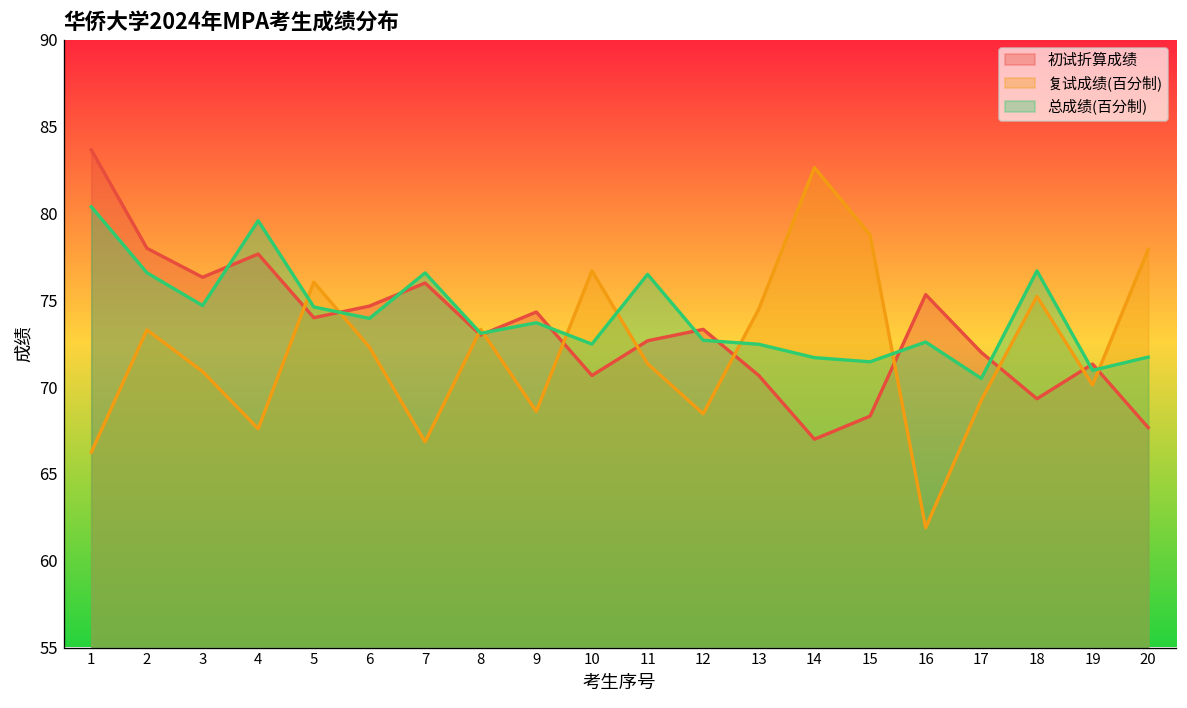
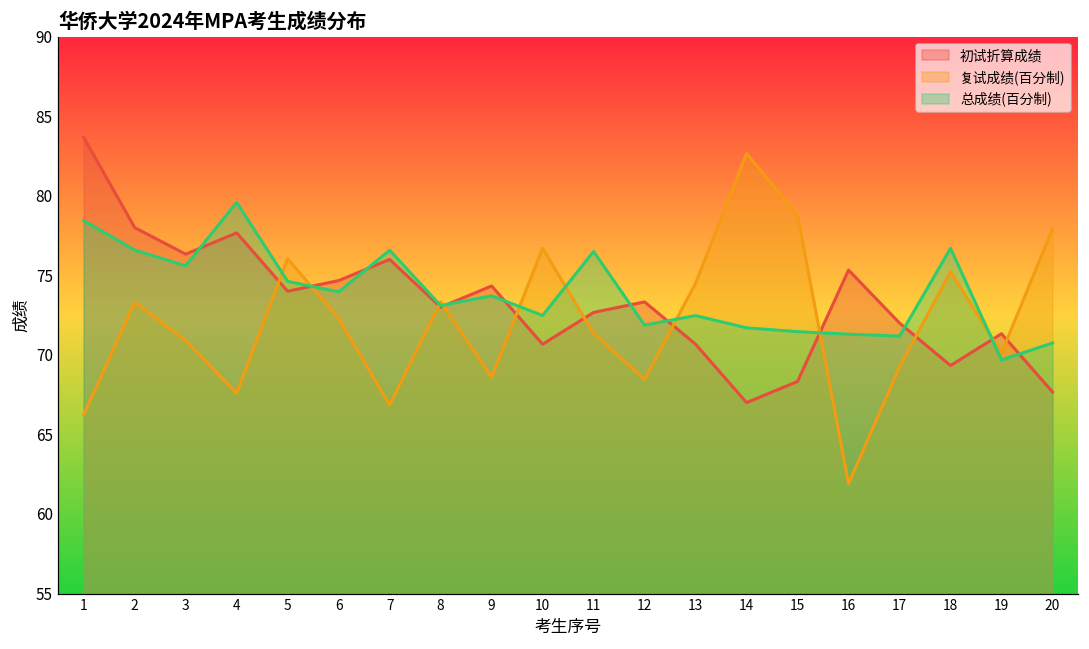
总成绩(百分制), 1: 80.4 -> 78.4
总成绩(百分制), 3: 74.7 -> 75.6
总成绩(百分制), 12: 72.7 -> 71.9
总成绩(百分制), 16: 72.6 -> 71.3
总成绩(百分制), 17: 70.5 -> 71.2
总成绩(百分制), 19: 71.0 -> 69.7
总成绩(百分制), 20: 71.7 -> 70.8
